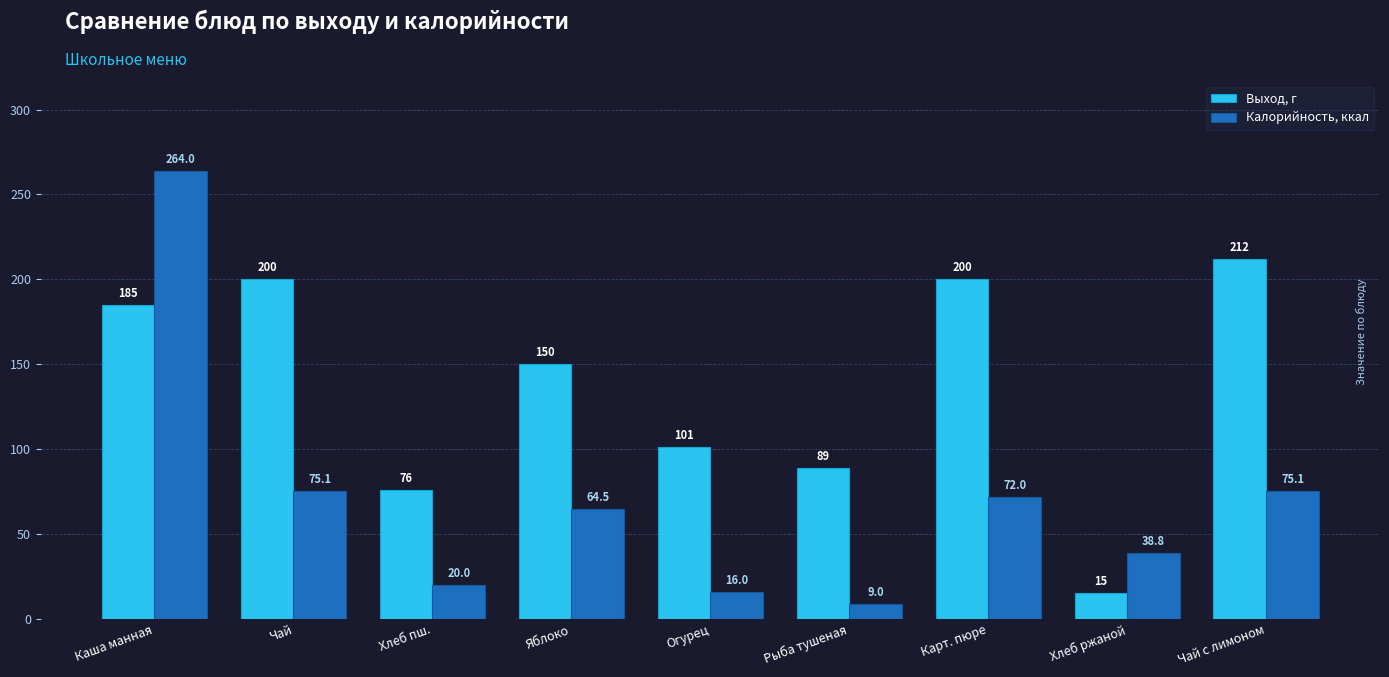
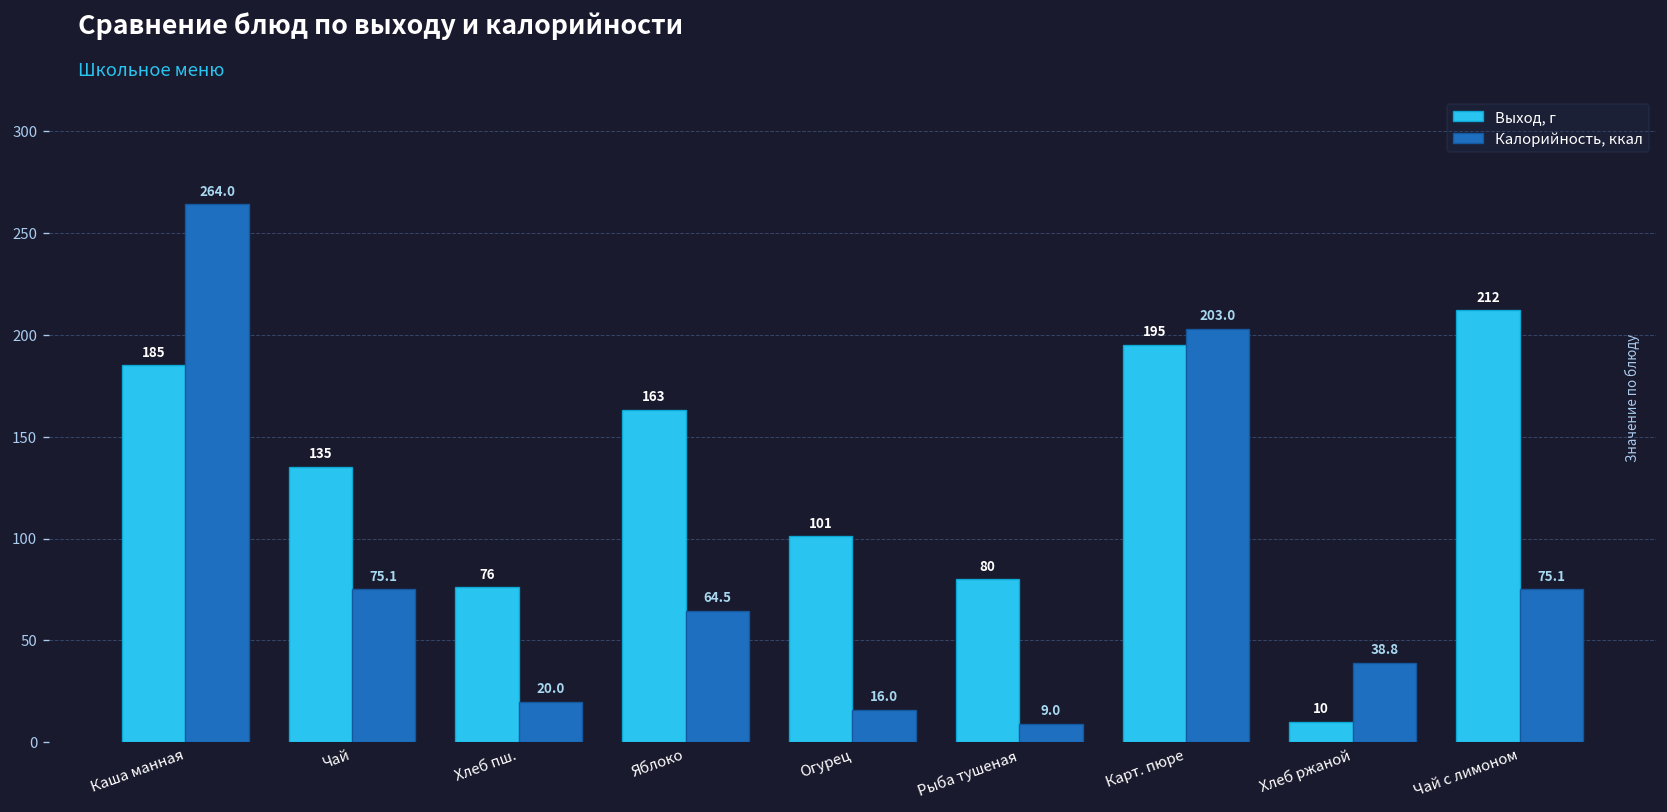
Выход, г, Чай: 200 -> 135
Выход, г, Яблоко: 150 -> 163
Выход, г, Рыба тушеная: 89 -> 80
Выход, г, Карт. пюре: 200 -> 195
Калорийность, ккал, Карт. пюре: 72.0 -> 203.0
Выход, г, Хлеб ржаной: 15 -> 10
